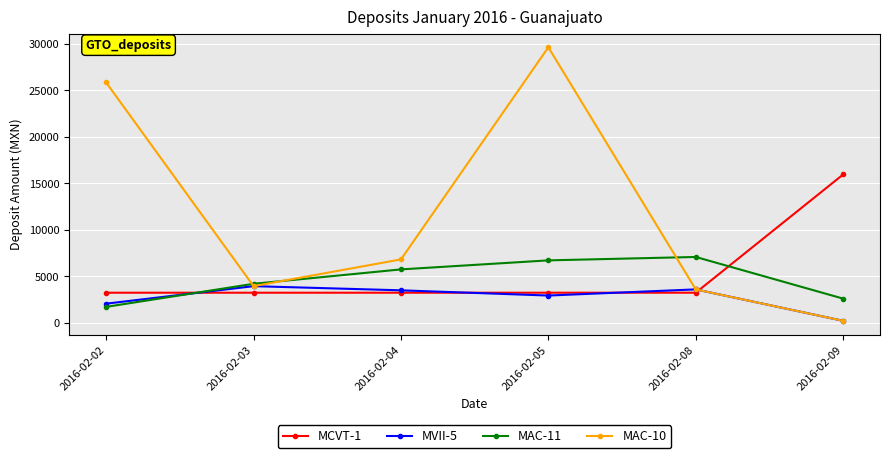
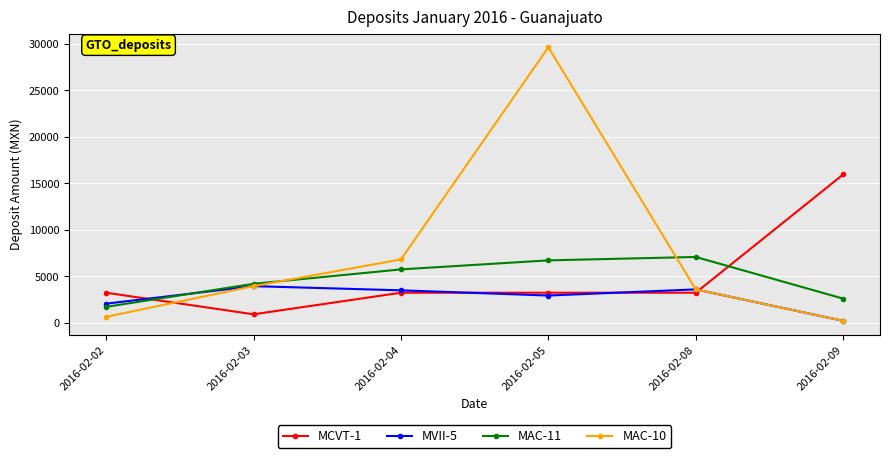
MAC-10, 2016-02-02: 26000 -> 1000
MCVT-1, 2016-02-03: 3000 -> 1000
